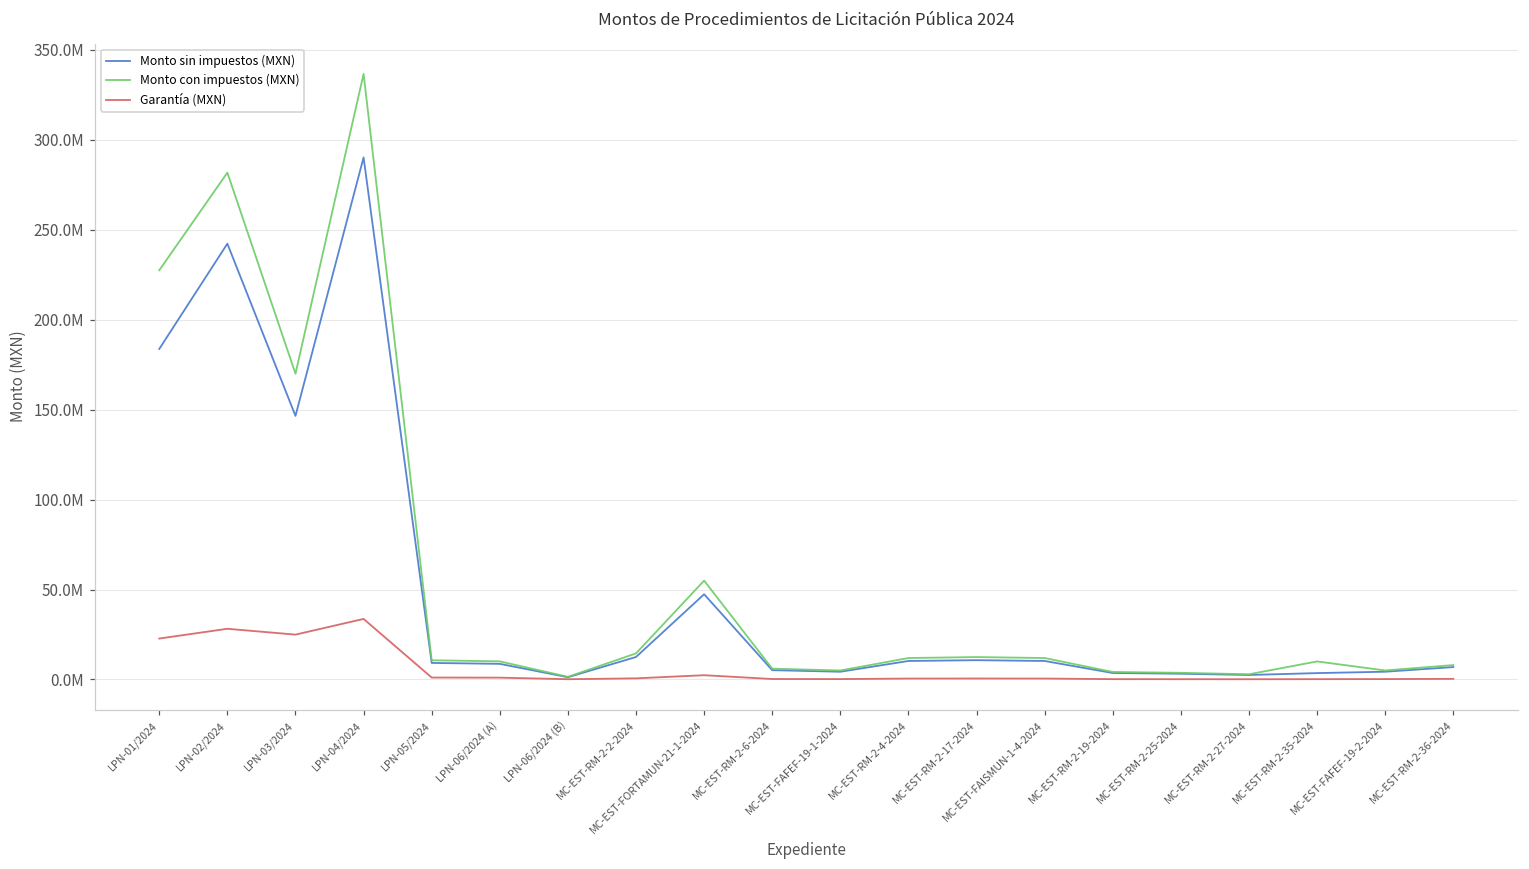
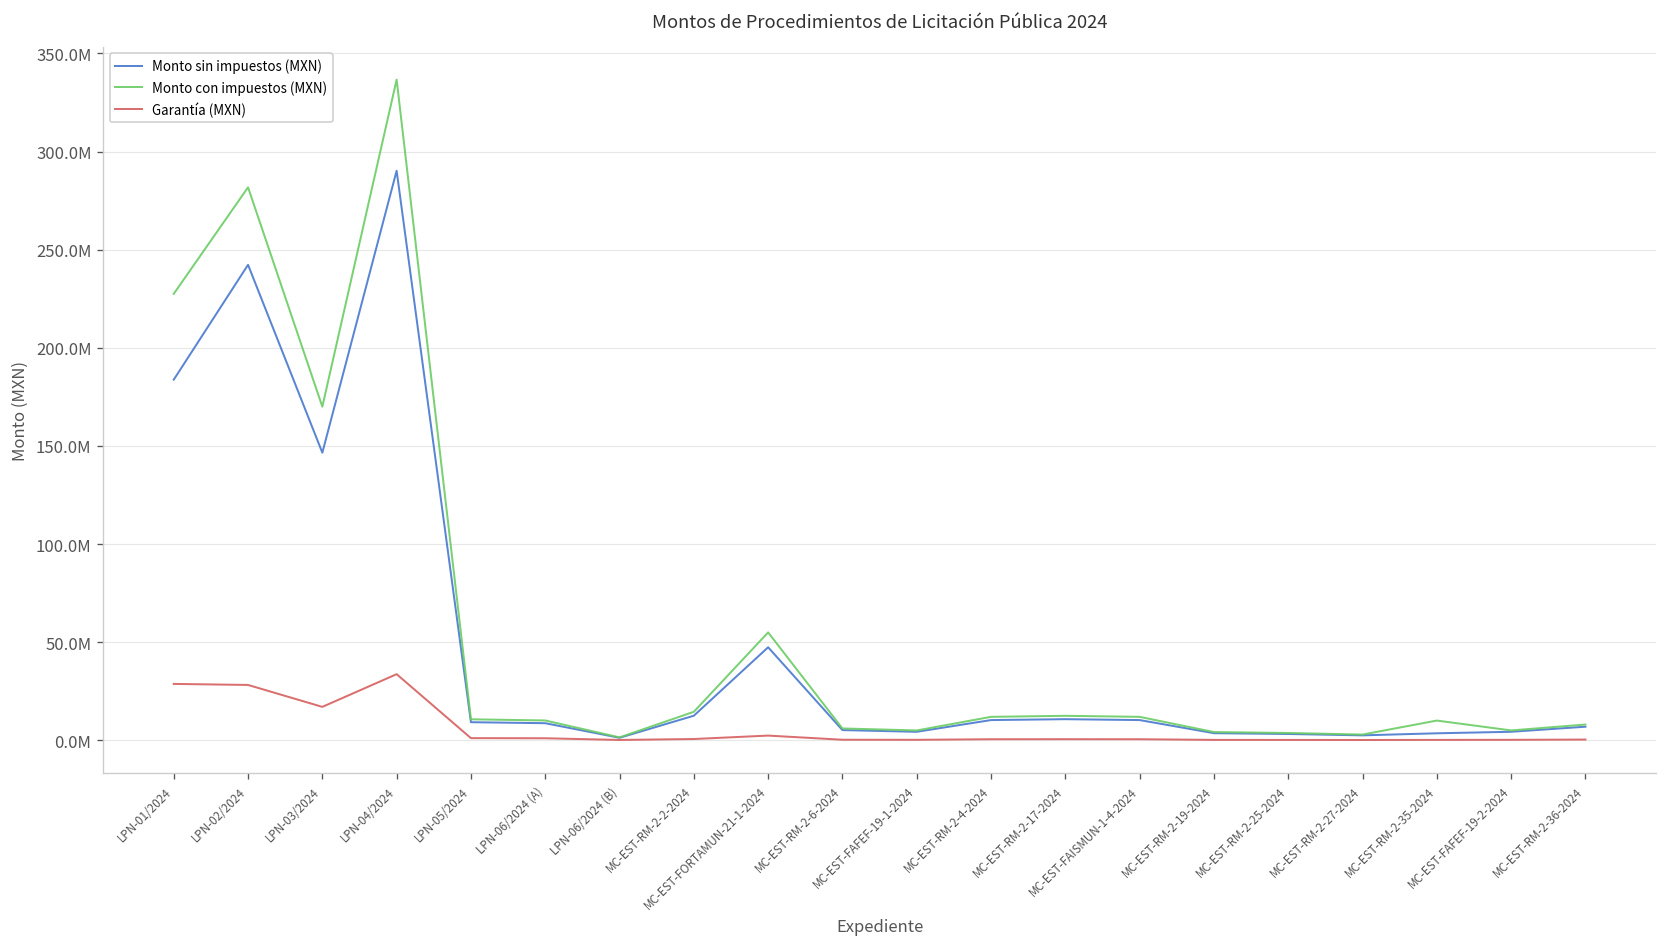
Garantía (MXN), LPN-01/2024: 23000000 -> 29000000
Garantía (MXN), LPN-03/2024: 25000000 -> 17000000
